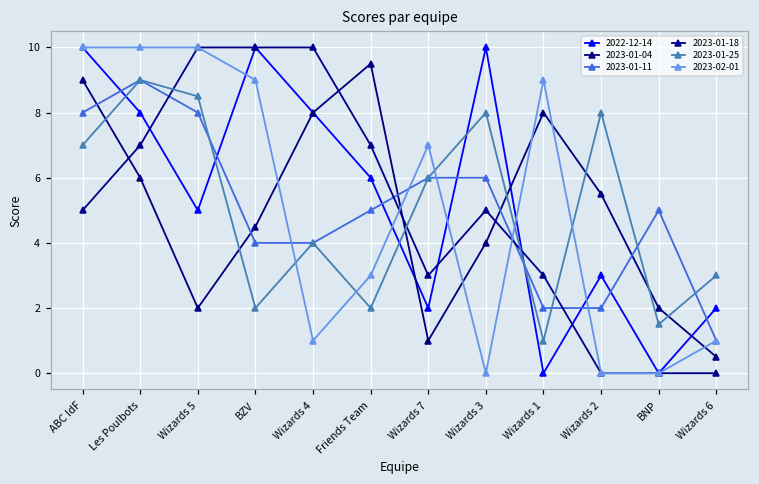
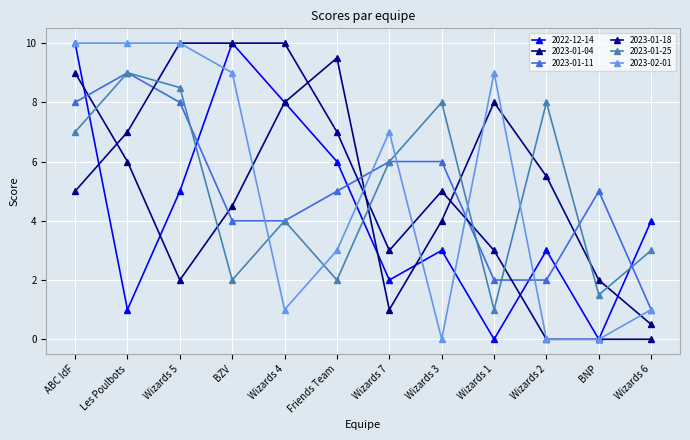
2022-12-14, Les Poulbots: 8 -> 1
2022-12-14, Wizards 3: 10 -> 3
2022-12-14, Wizards 6: 2 -> 4
